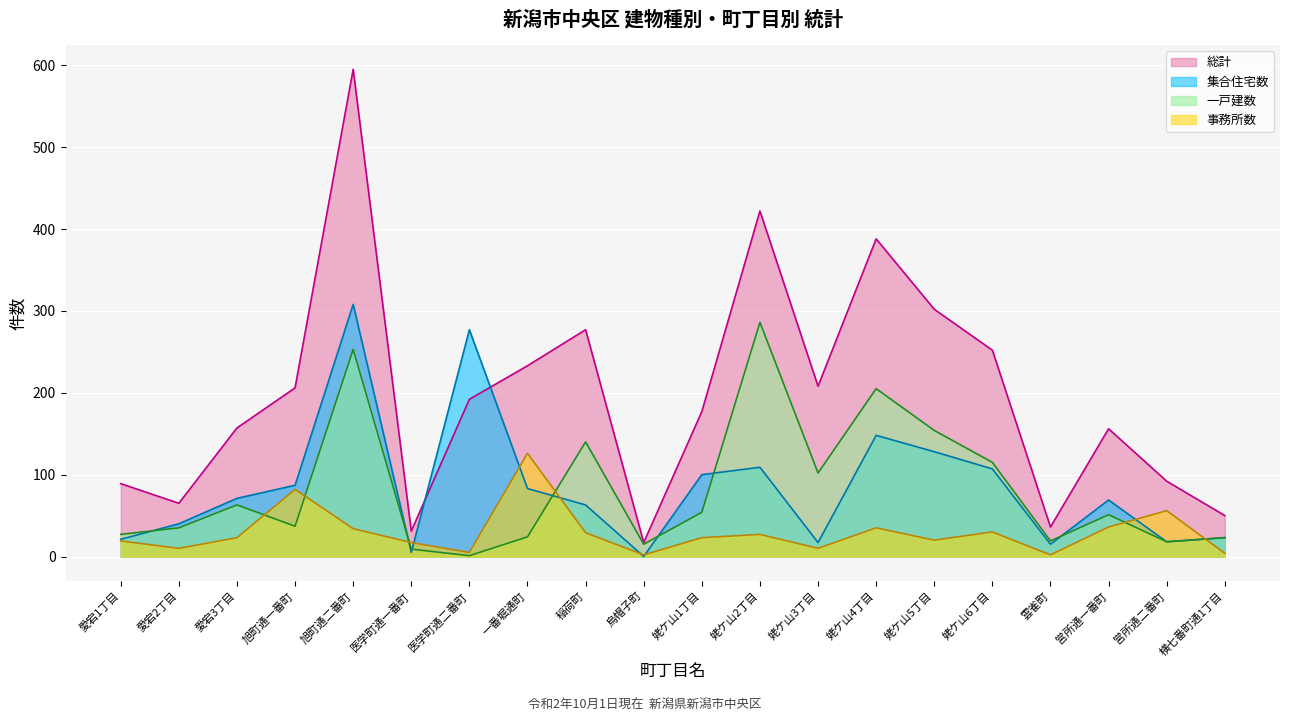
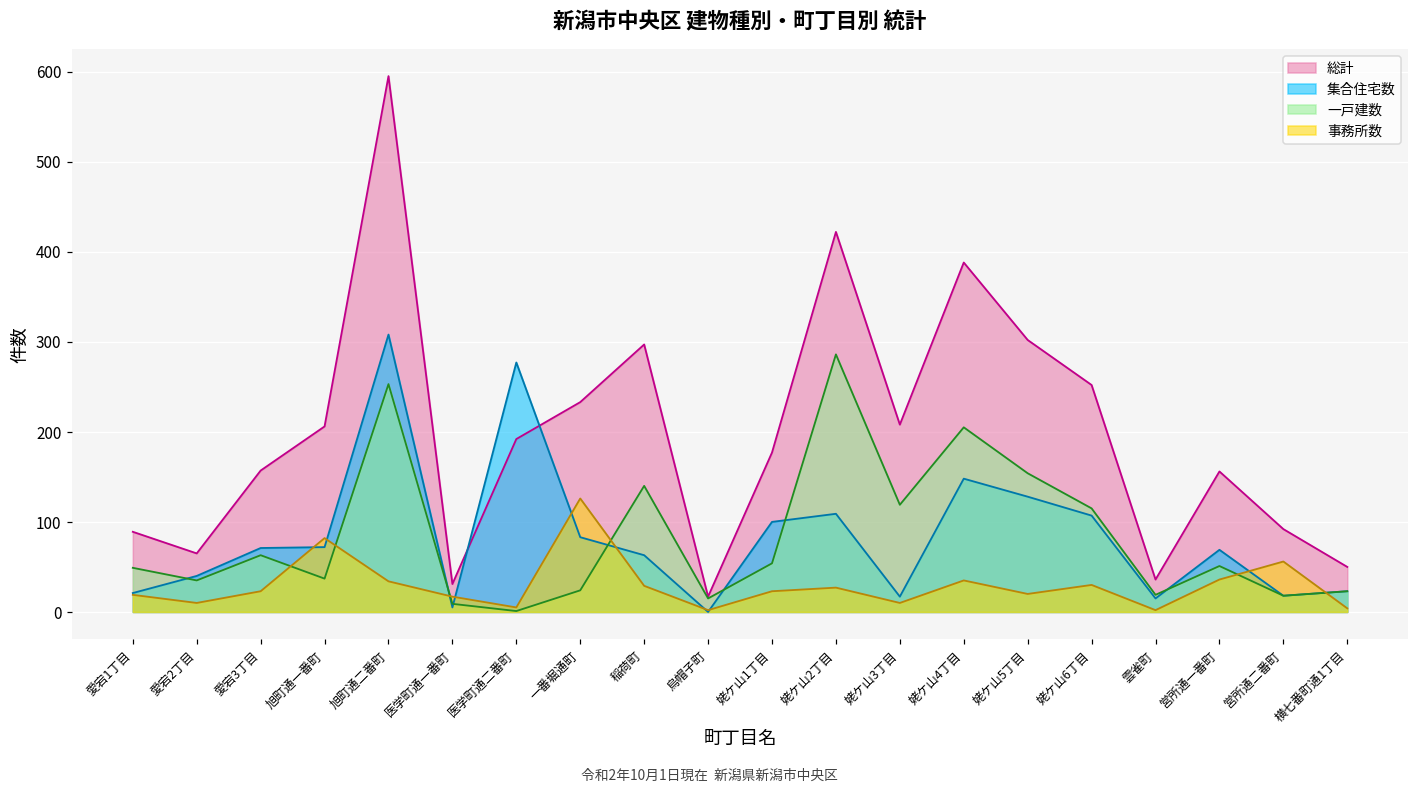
一戸建数, 愛宕1丁目: 30 -> 50
集合住宅数, 旭町通一番町: 90 -> 70
総計, 稲荷町: 280 -> 300
一戸建数, 姥ケ山3丁目: 100 -> 120
